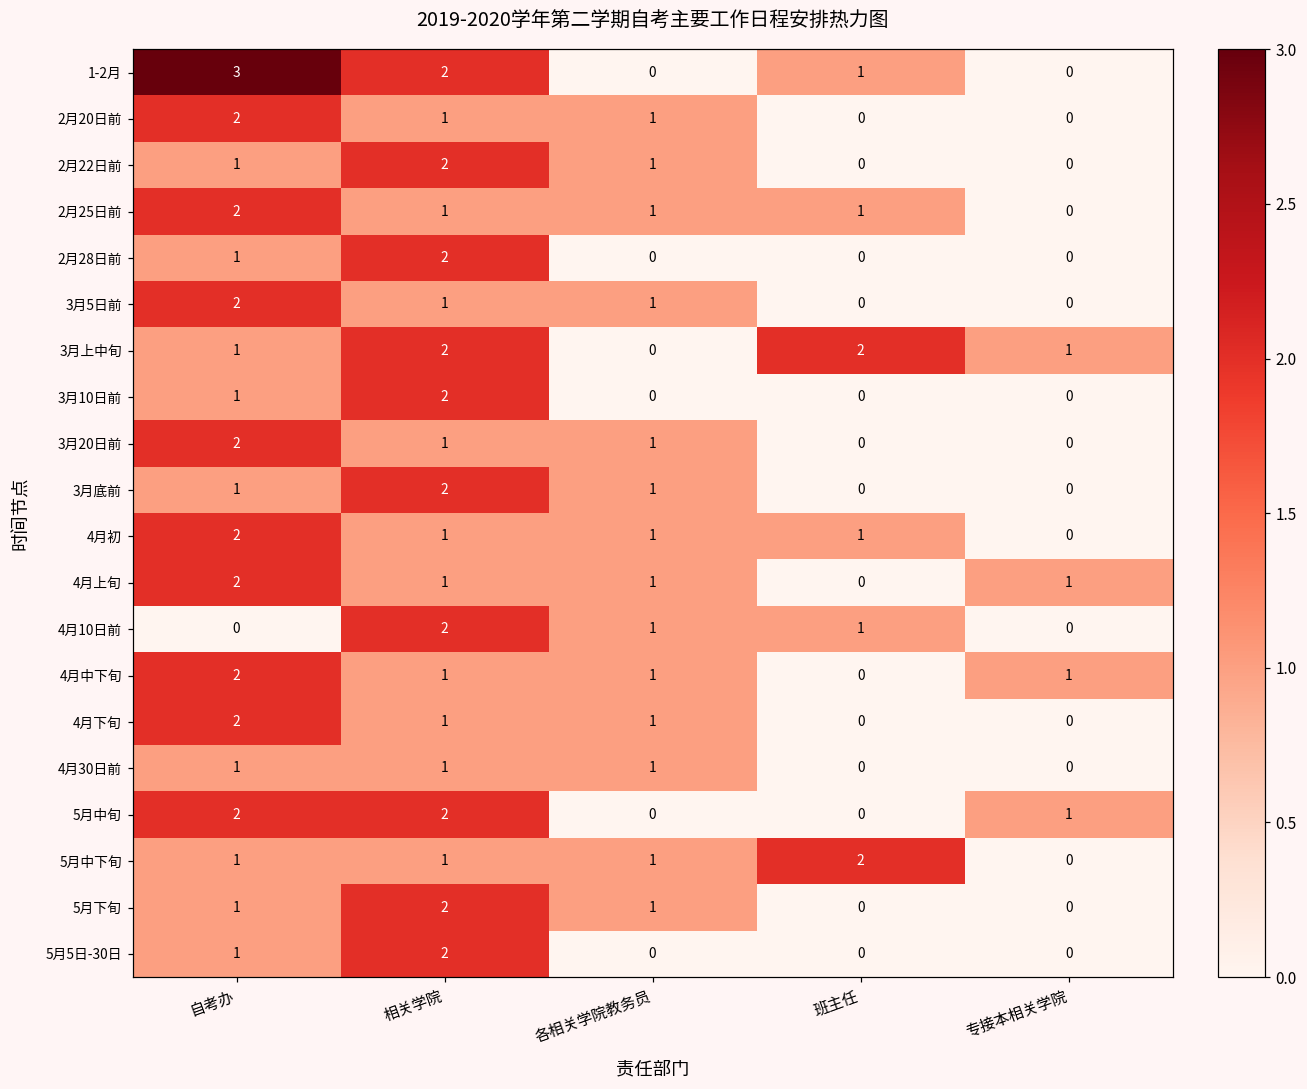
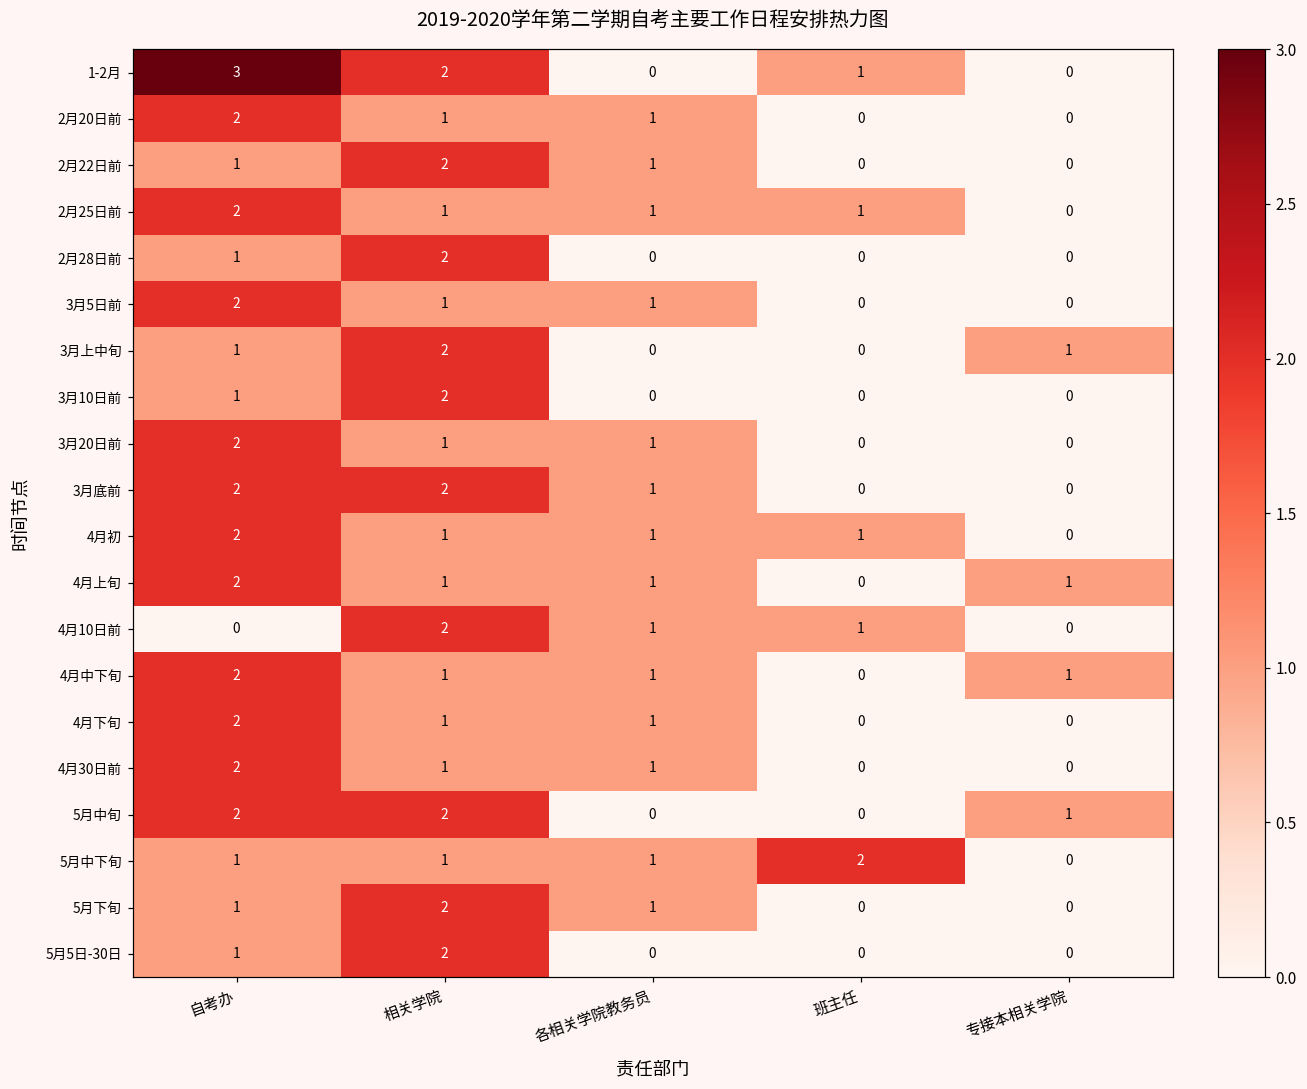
3月上中旬, 班主任: 2 -> 0
3月底前, 自考办: 1 -> 2
4月30日前, 自考办: 1 -> 2
